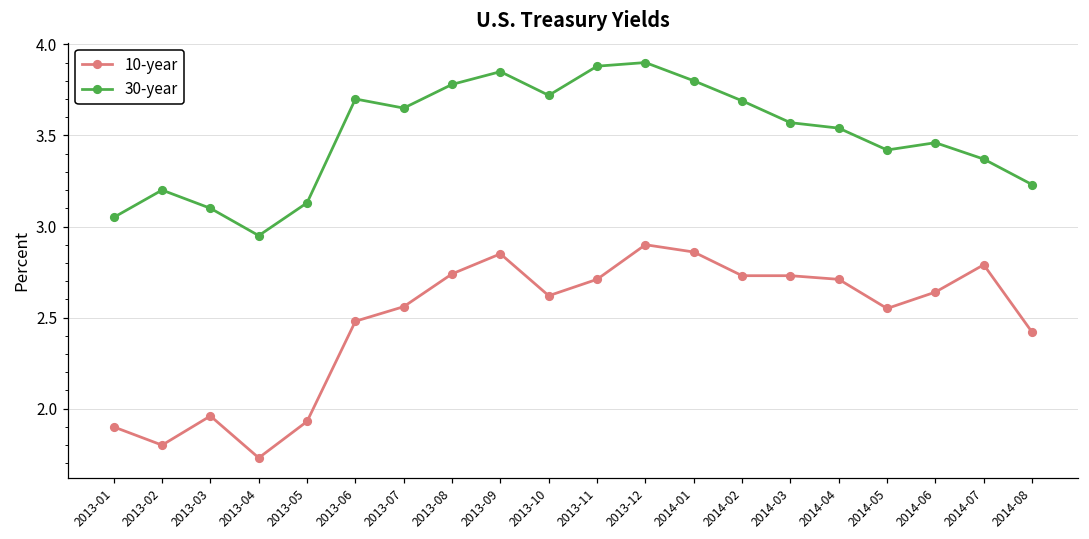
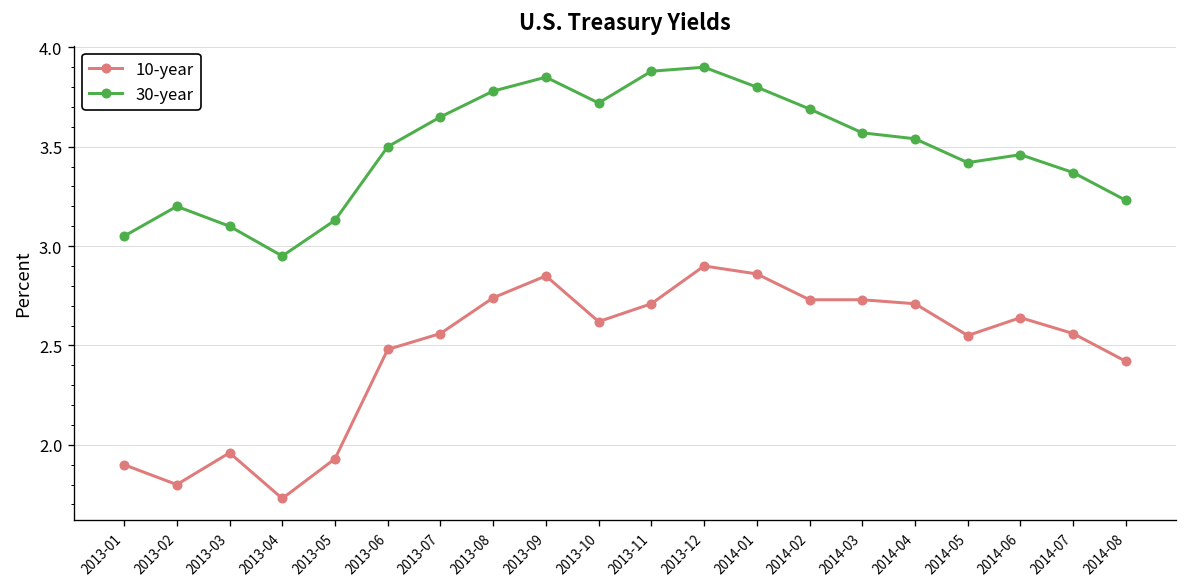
30-year, 2013-06: 3.7 -> 3.5
10-year, 2014-07: 2.79 -> 2.56
